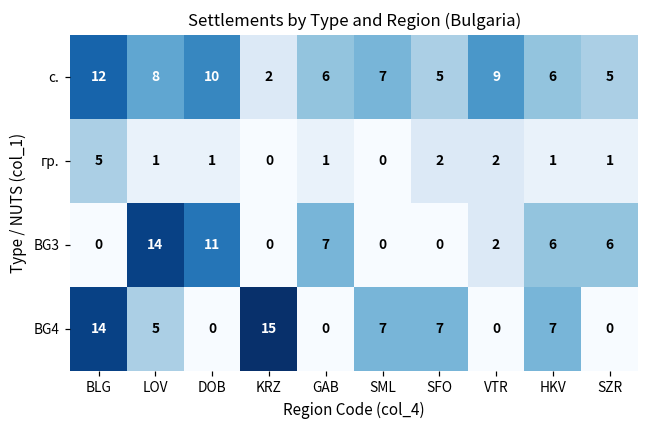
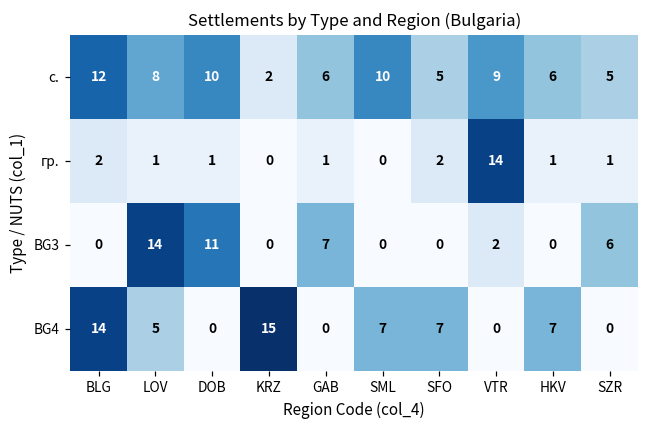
с., SML: 7 -> 10
гр., BLG: 5 -> 2
гр., VTR: 2 -> 14
BG3, HKV: 6 -> 0
